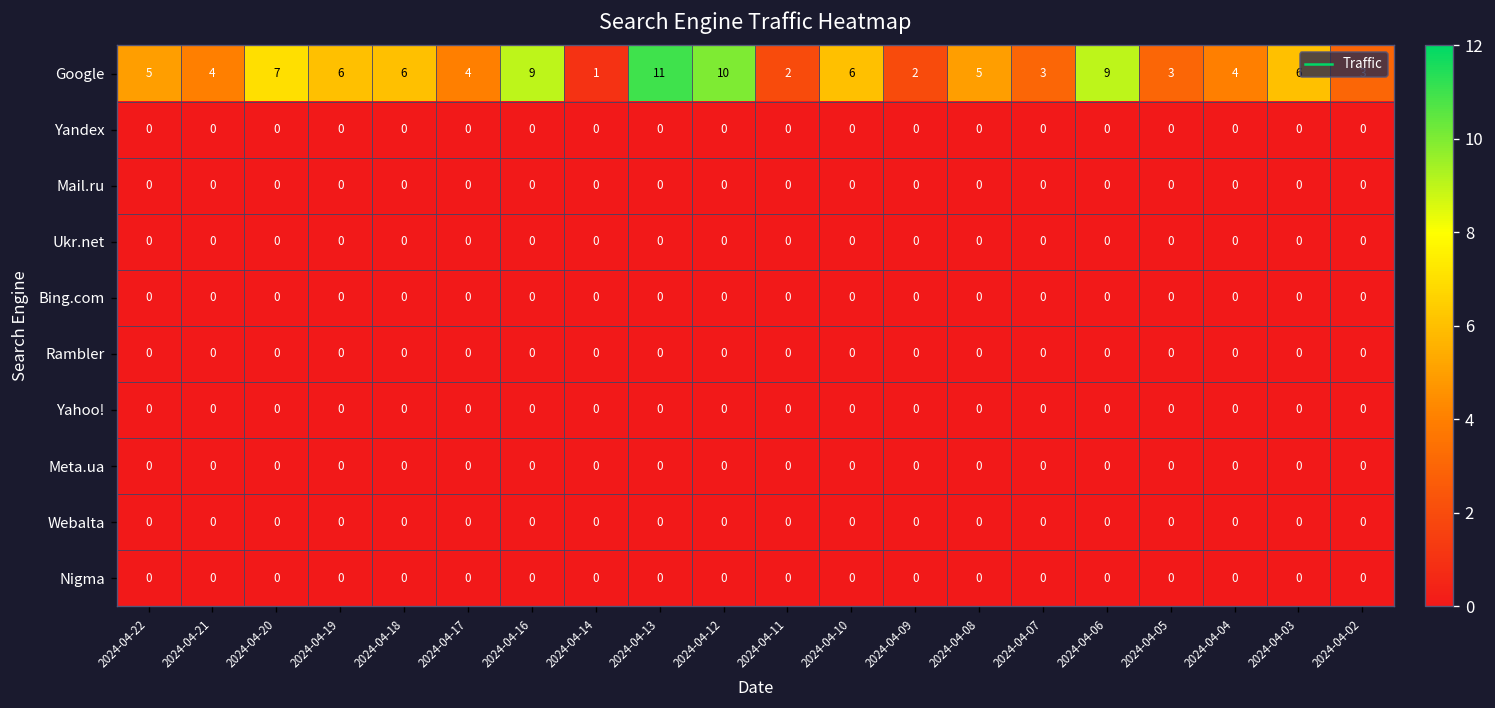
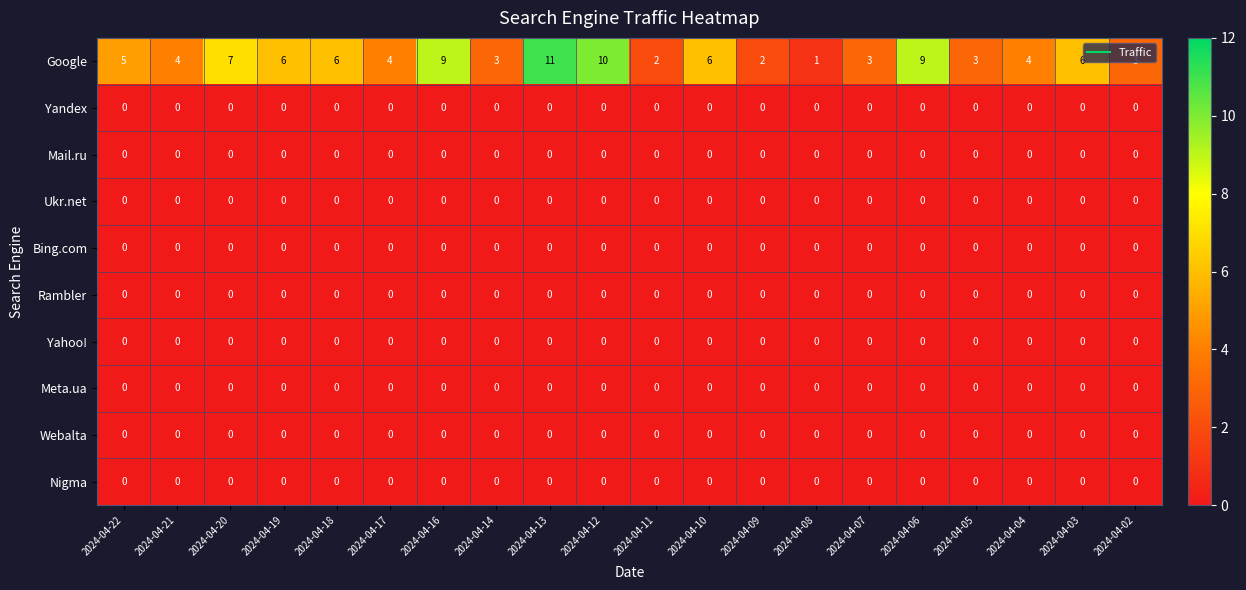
Google, 2024-04-14: 1 -> 3
Google, 2024-04-08: 5 -> 1
